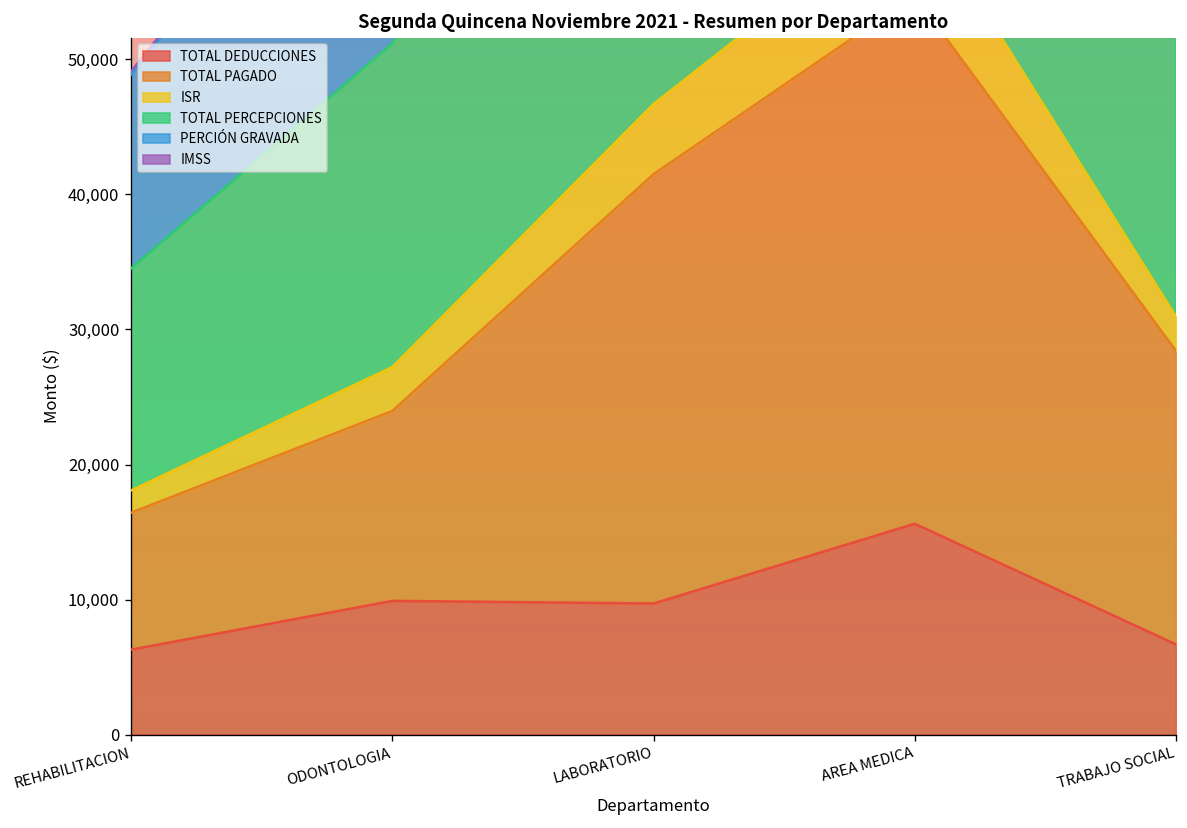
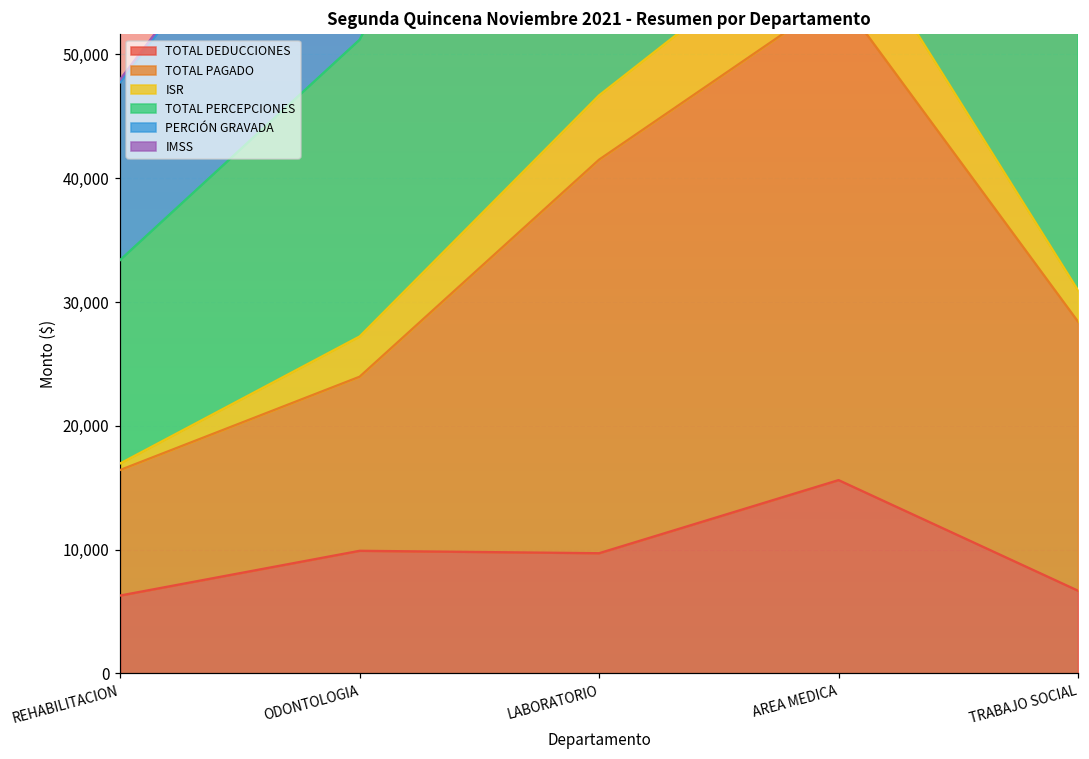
ISR, REHABILITACION: 1,600 -> 500
